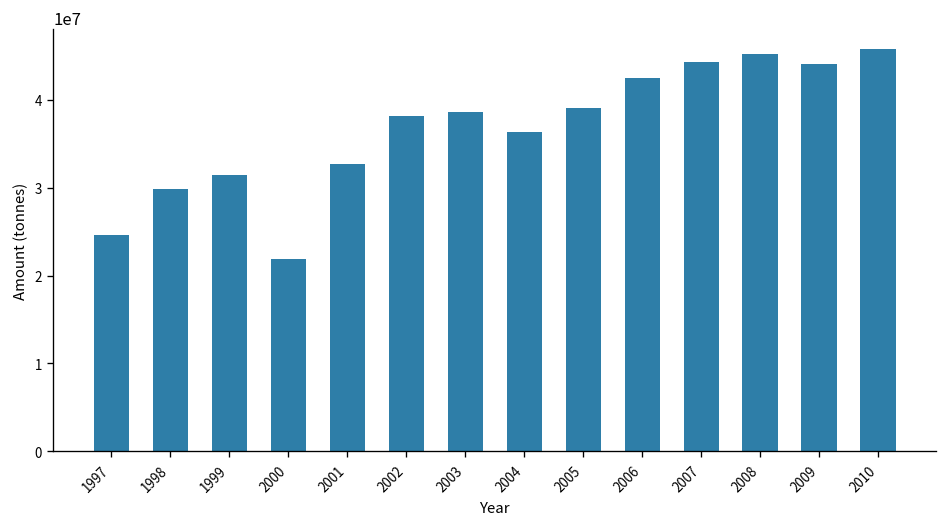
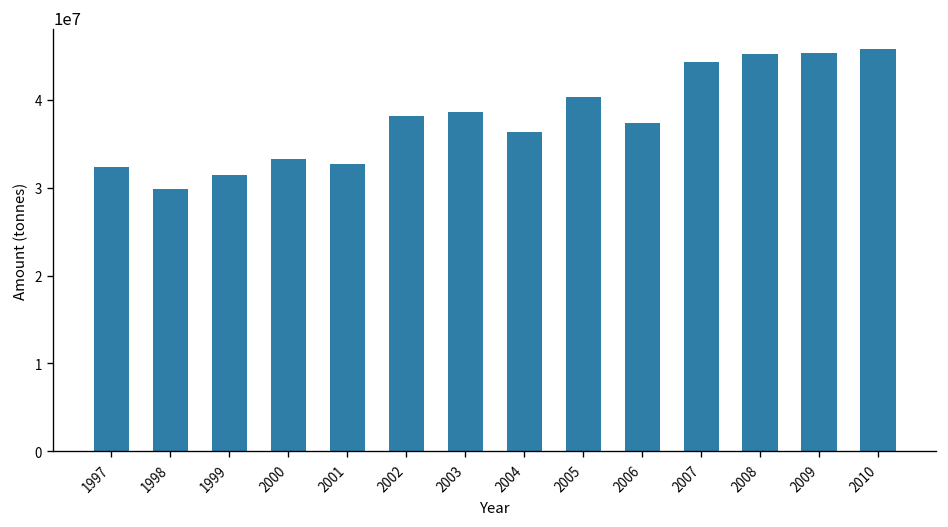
1997: 25000000 -> 32000000
2000: 22000000 -> 33000000
2005: 39000000 -> 40000000
2006: 42000000 -> 37000000
2009: 44000000 -> 45000000
